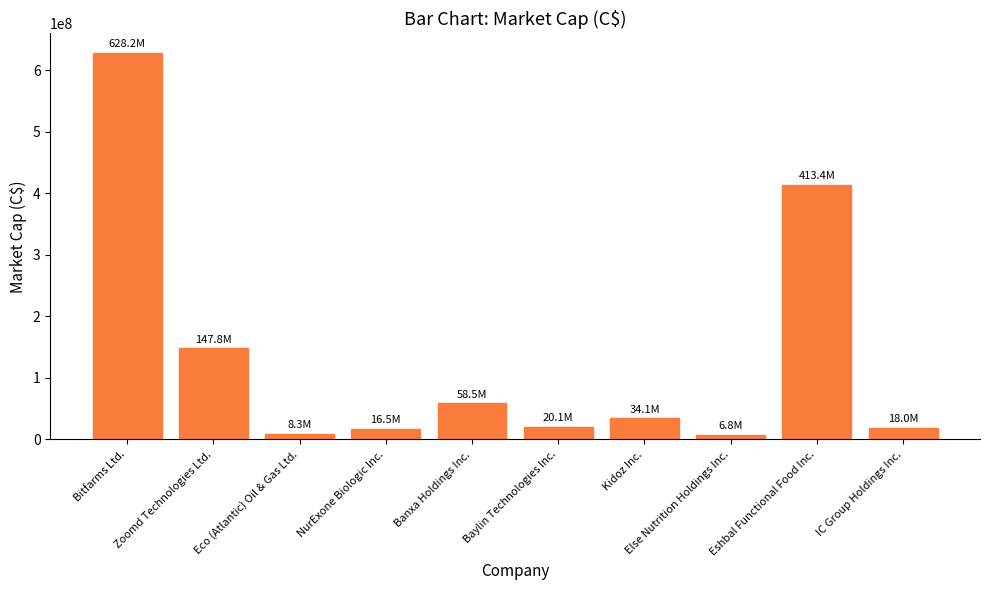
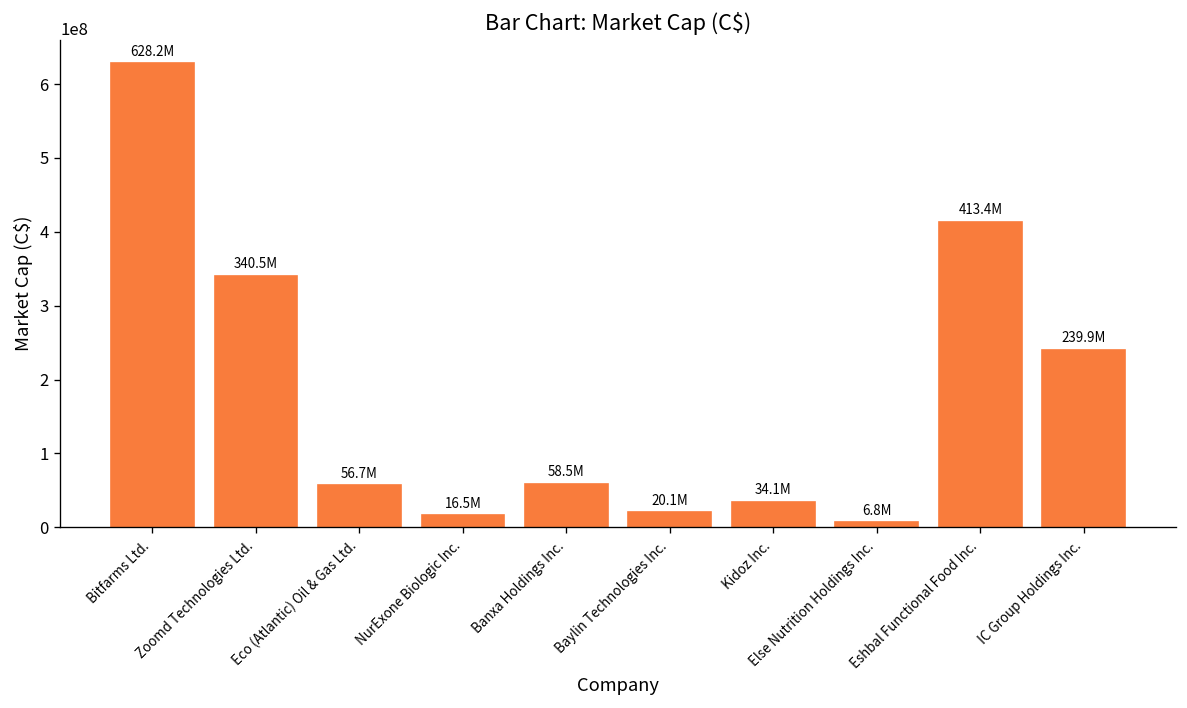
Zoomd Technologies Ltd.: 147.8M -> 340.5M
Eco (Atlantic) Oil & Gas Ltd.: 8.3M -> 56.7M
IC Group Holdings Inc.: 18.0M -> 239.9M
